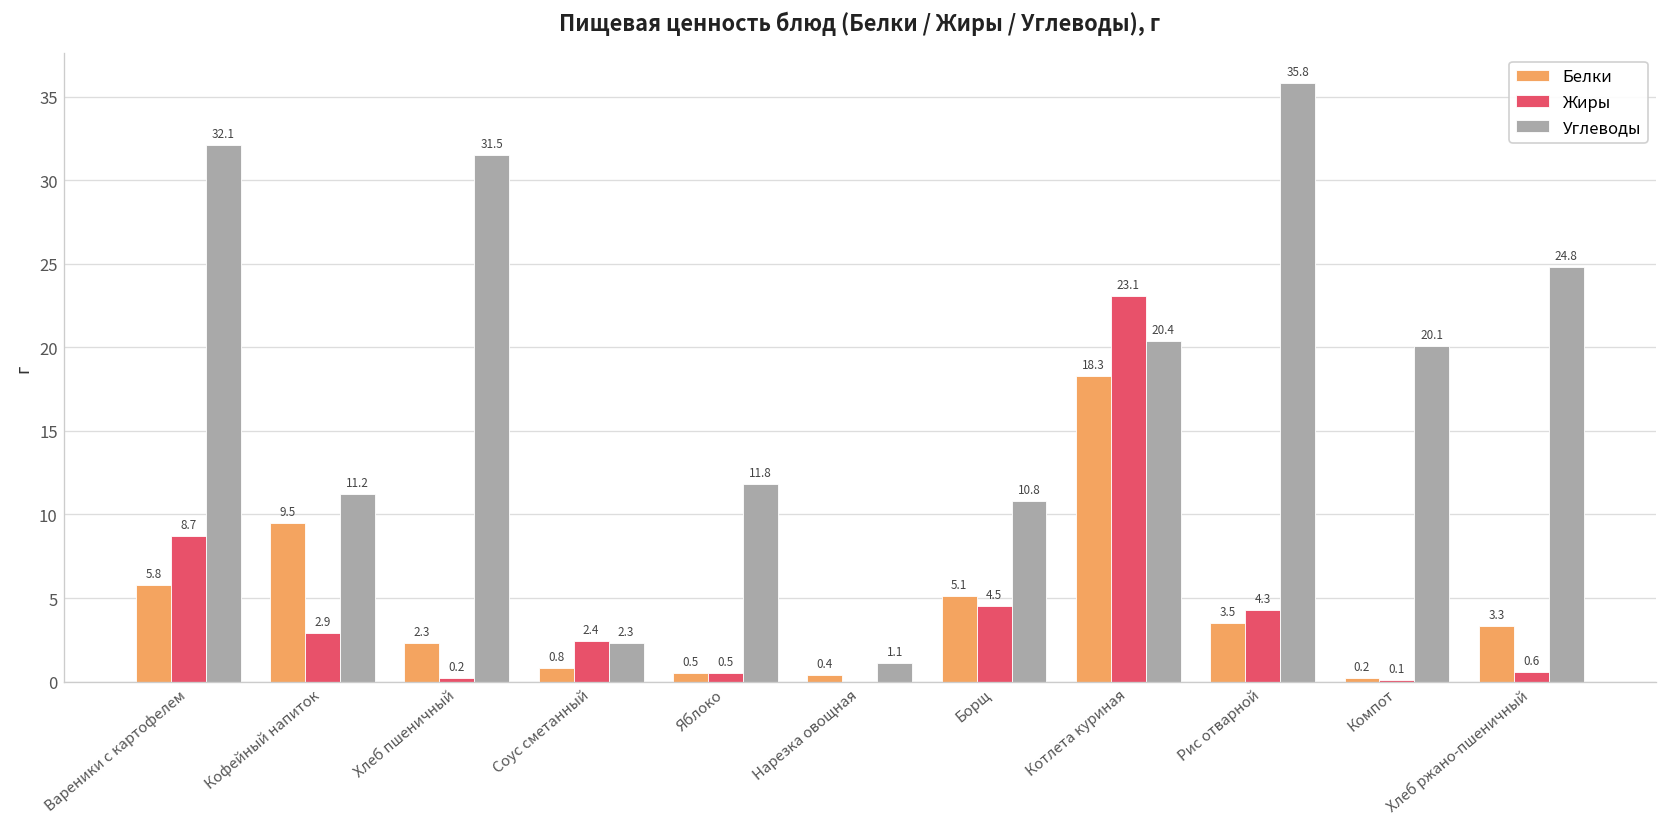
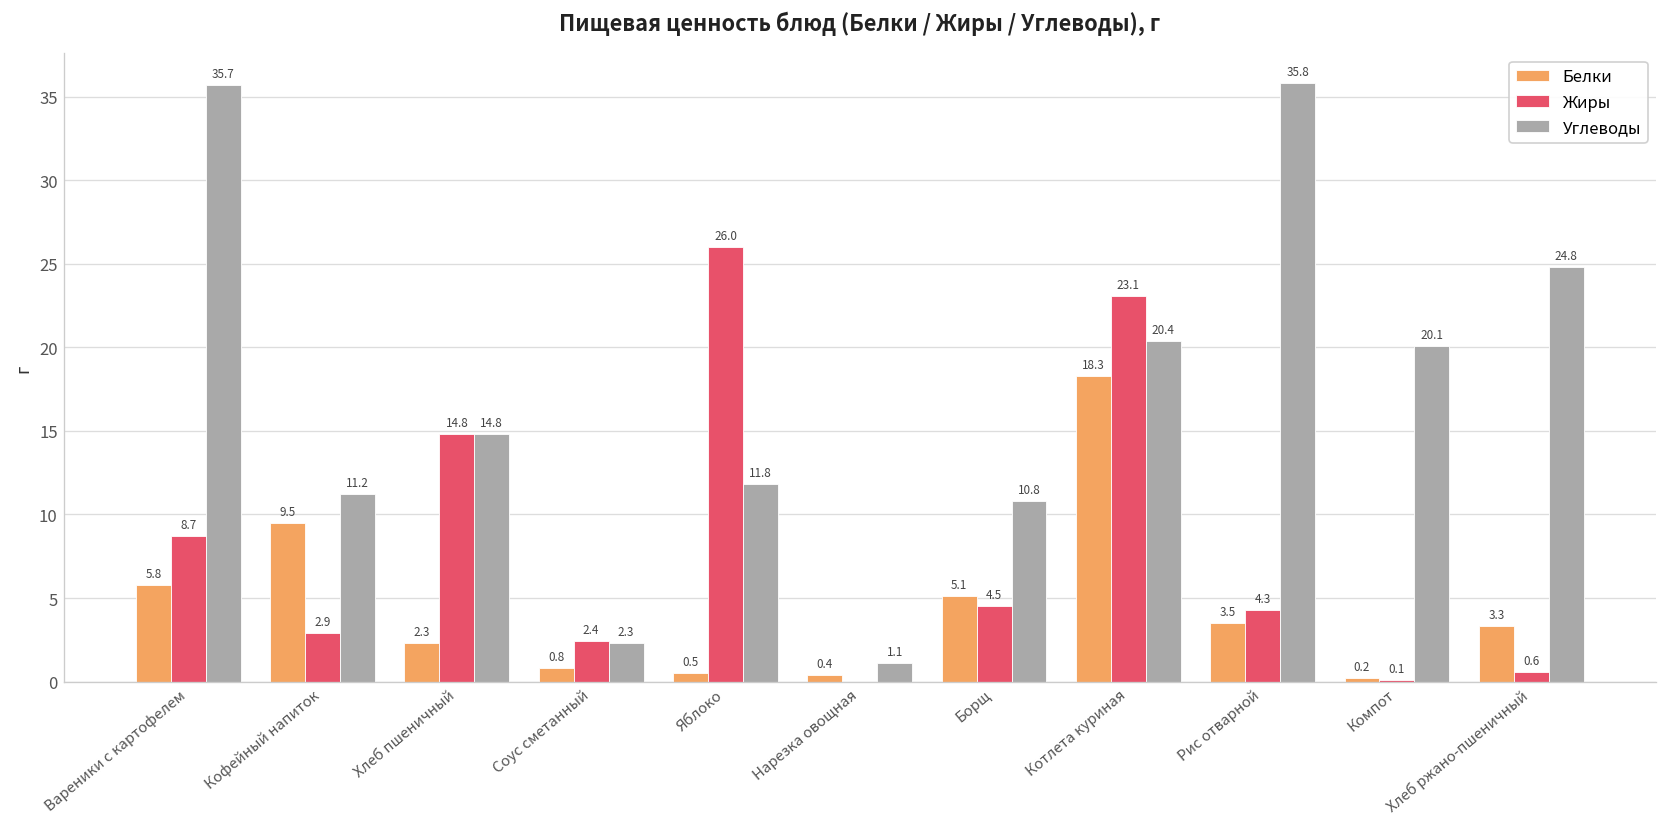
Углеводы, Вареники с картофелем: 32.1 -> 35.7
Жиры, Хлеб пшеничный: 0.2 -> 14.8
Углеводы, Хлеб пшеничный: 31.5 -> 14.8
Жиры, Яблоко: 0.5 -> 26.0
